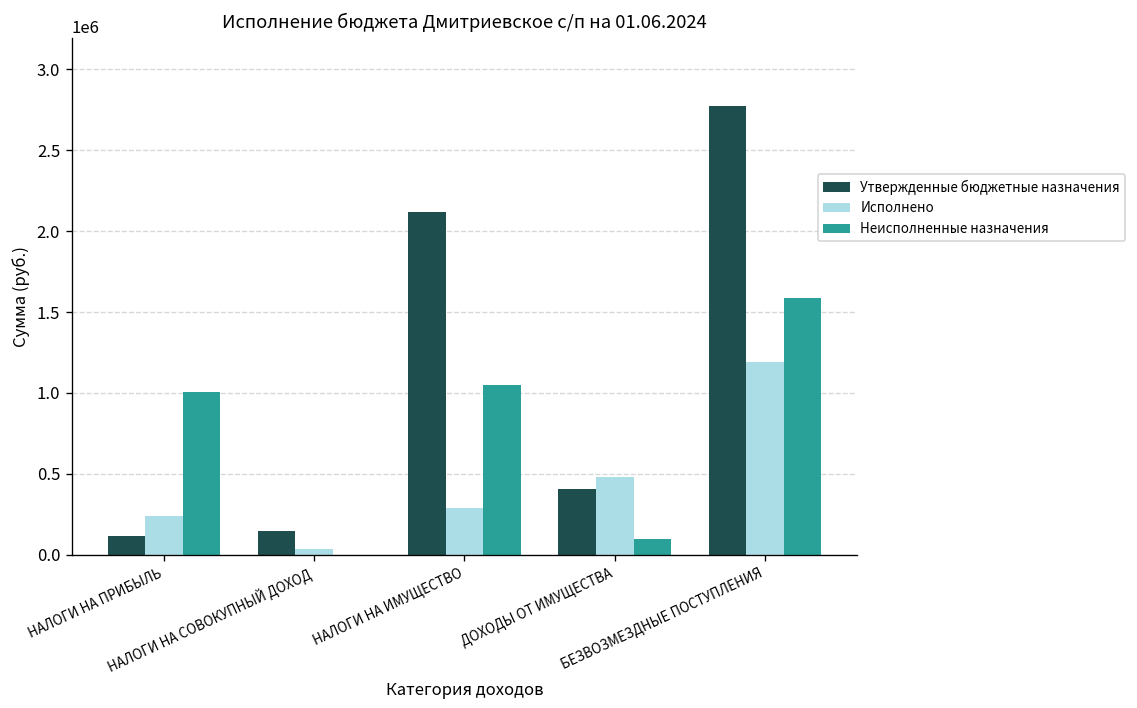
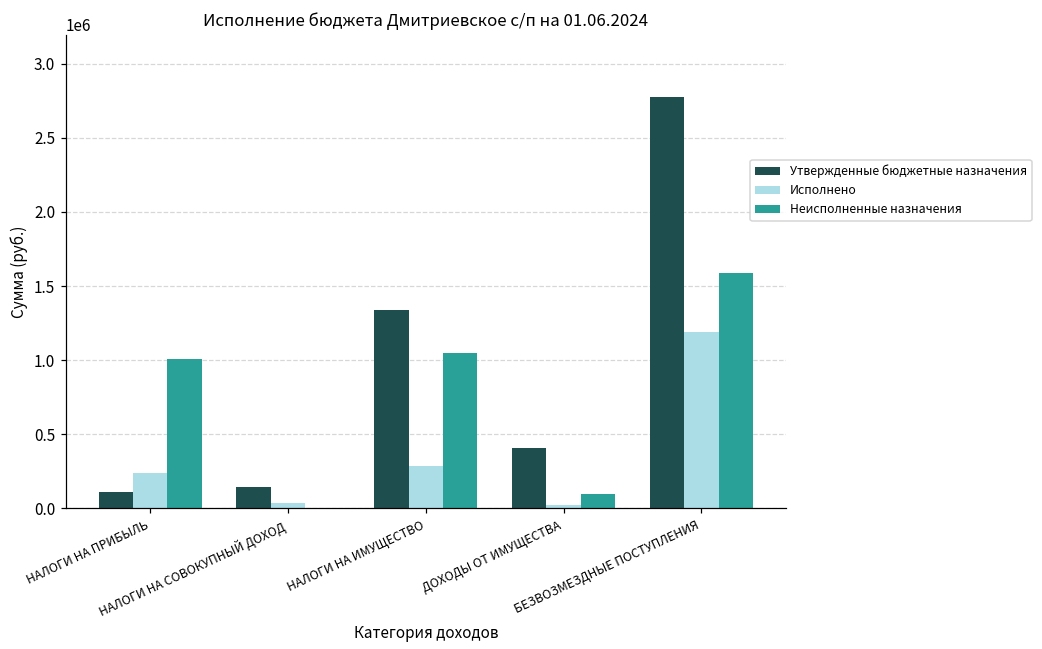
Утвержденные бюджетные назначения, НАЛОГИ НА ИМУЩЕСТВО: 2120000 -> 1340000
Исполнено, ДОХОДЫ ОТ ИМУЩЕСТВА: 480000 -> 20000
